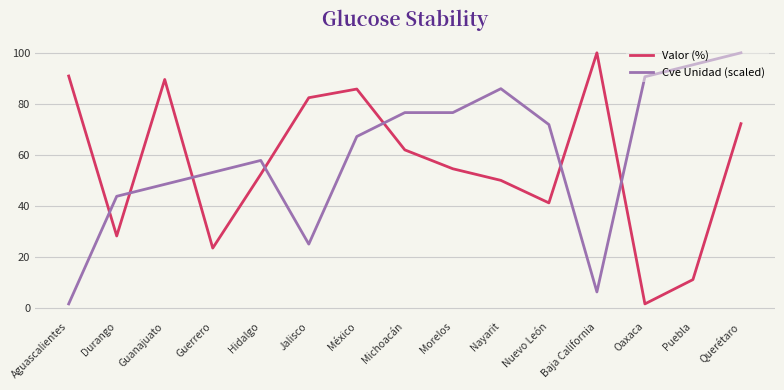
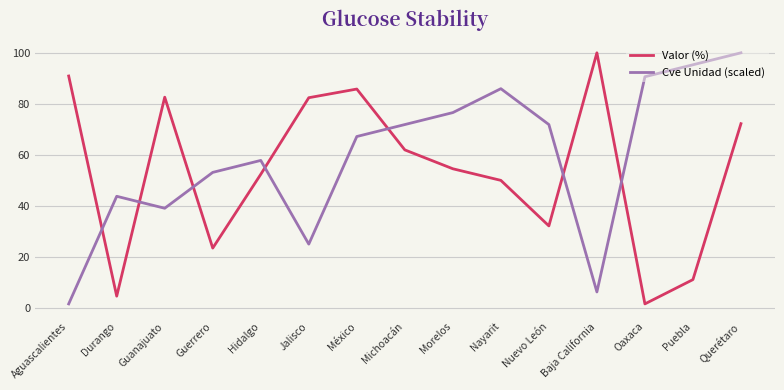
Valor (%), Durango: 28 -> 5
Valor (%), Guanajuato: 90 -> 83
Cve Unidad (scaled), Guanajuato: 48 -> 39
Cve Unidad (scaled), Michoacán: 77 -> 72
Valor (%), Nuevo León: 41 -> 32
